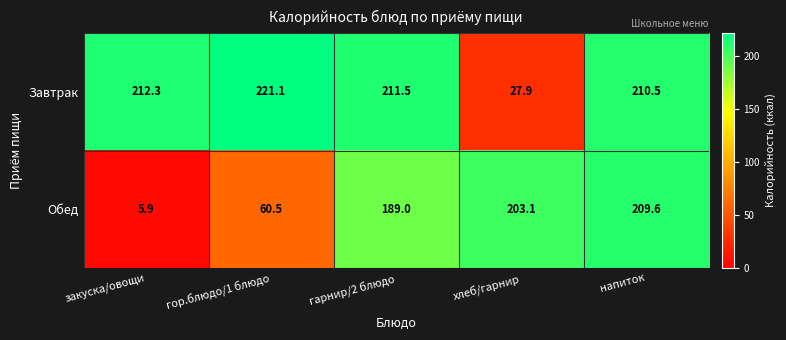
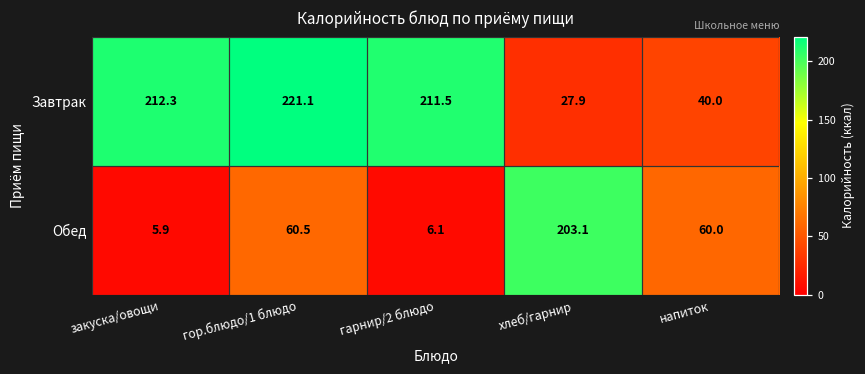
Завтрак, напиток: 210.5 -> 40.0
Обед, гарнир/2 блюдо: 189.0 -> 6.1
Обед, напиток: 209.6 -> 60.0
